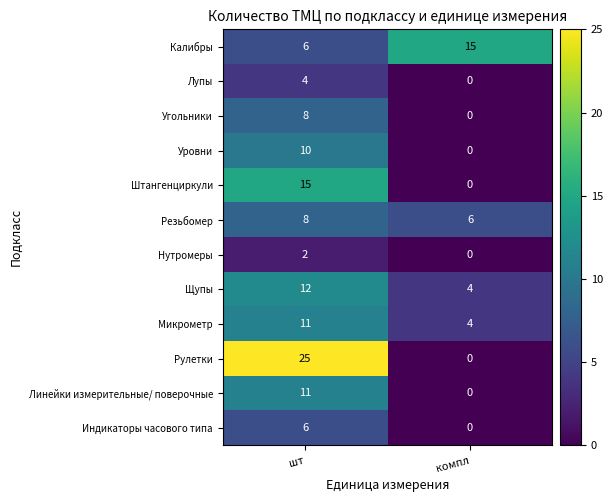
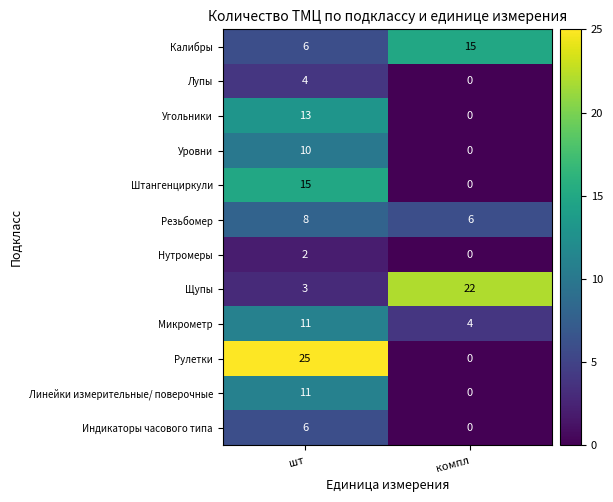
Угольники, шт: 8 -> 13
Щупы, шт: 12 -> 3
Щупы, компл: 4 -> 22
